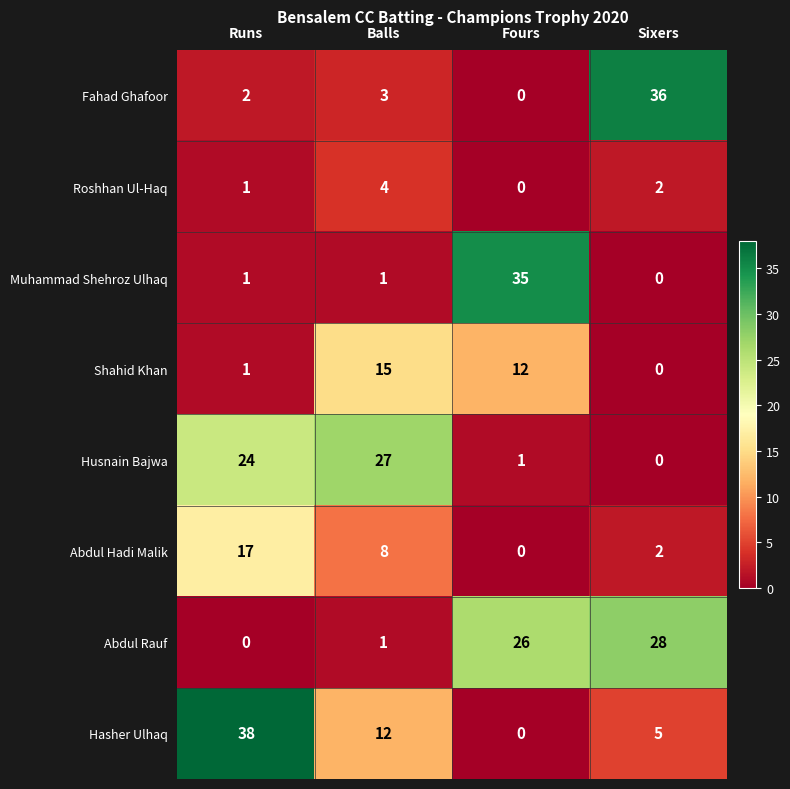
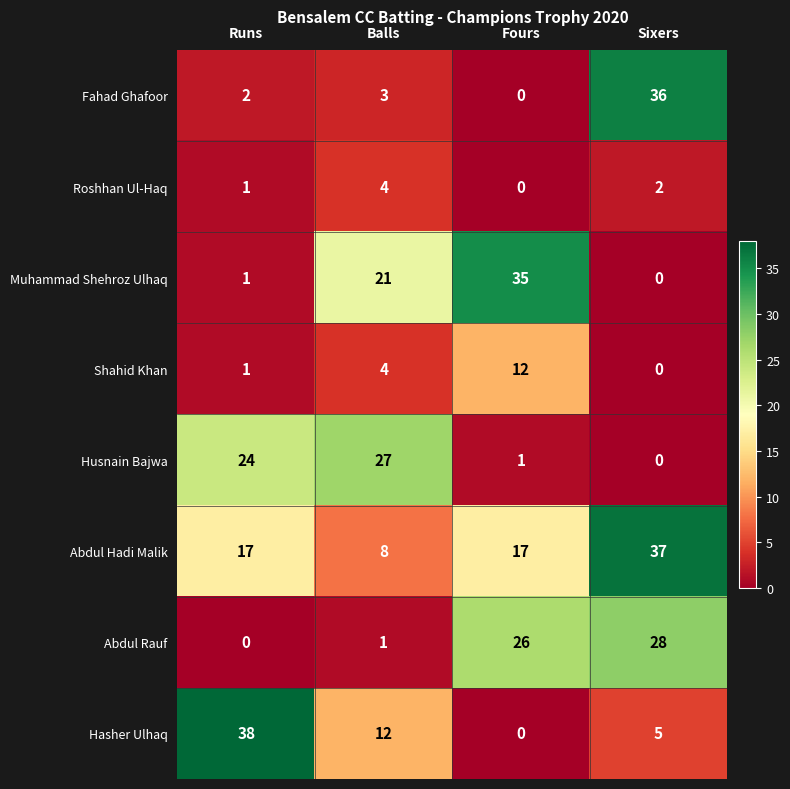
Muhammad Shehroz Ulhaq, Balls: 1 -> 21
Shahid Khan, Balls: 15 -> 4
Abdul Hadi Malik, Fours: 0 -> 17
Abdul Hadi Malik, Sixers: 2 -> 37
